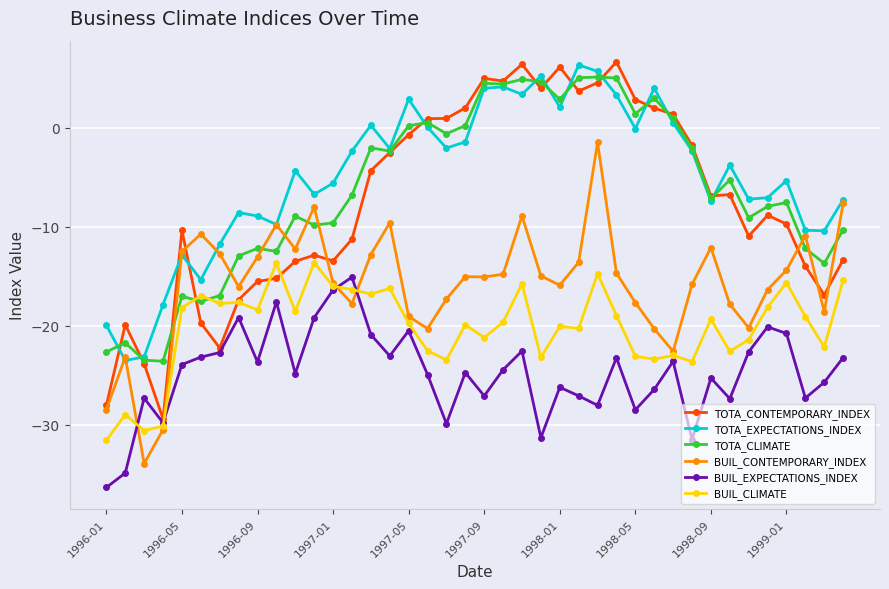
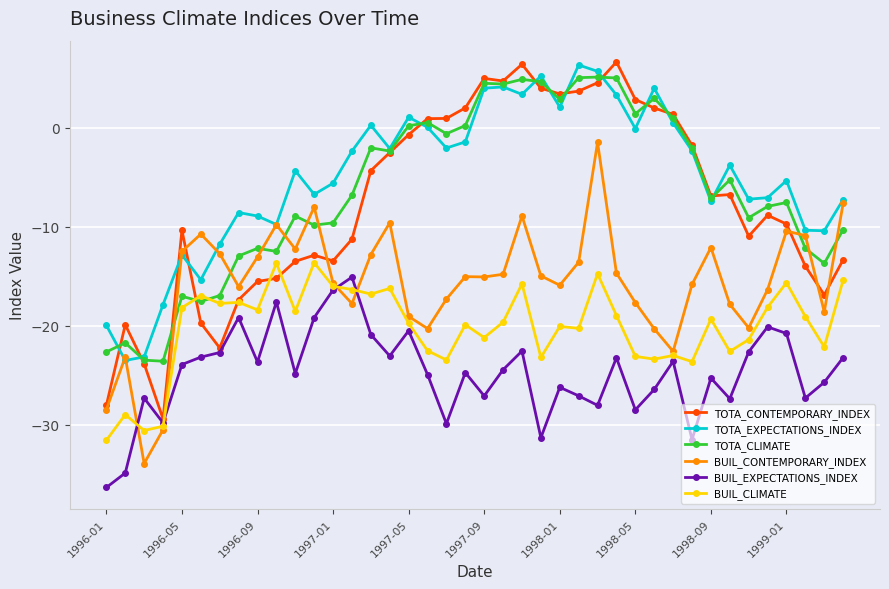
TOTA_EXPECTATIONS_INDEX, 1997-05: 3 -> 1
TOTA_CONTEMPORARY_INDEX, 1998-01: 6 -> 3
BUIL_CONTEMPORARY_INDEX, 1999-01: -14 -> -10
